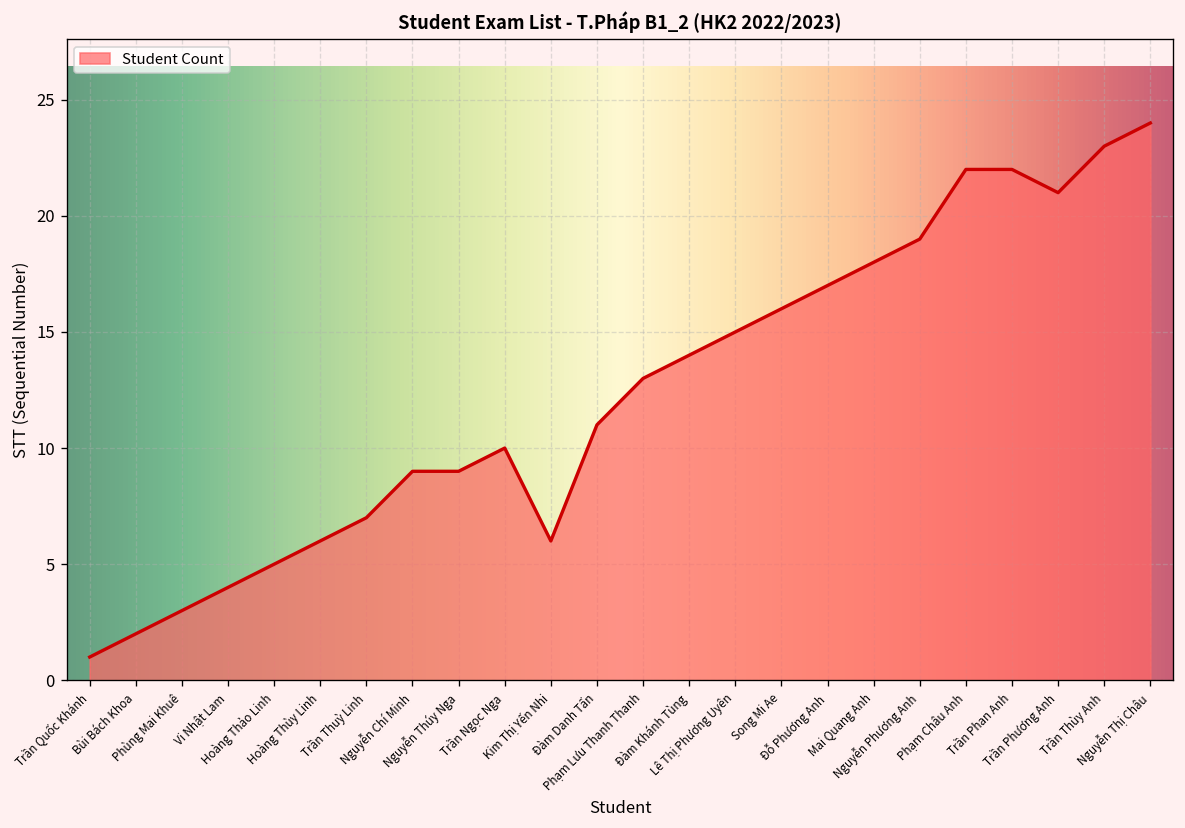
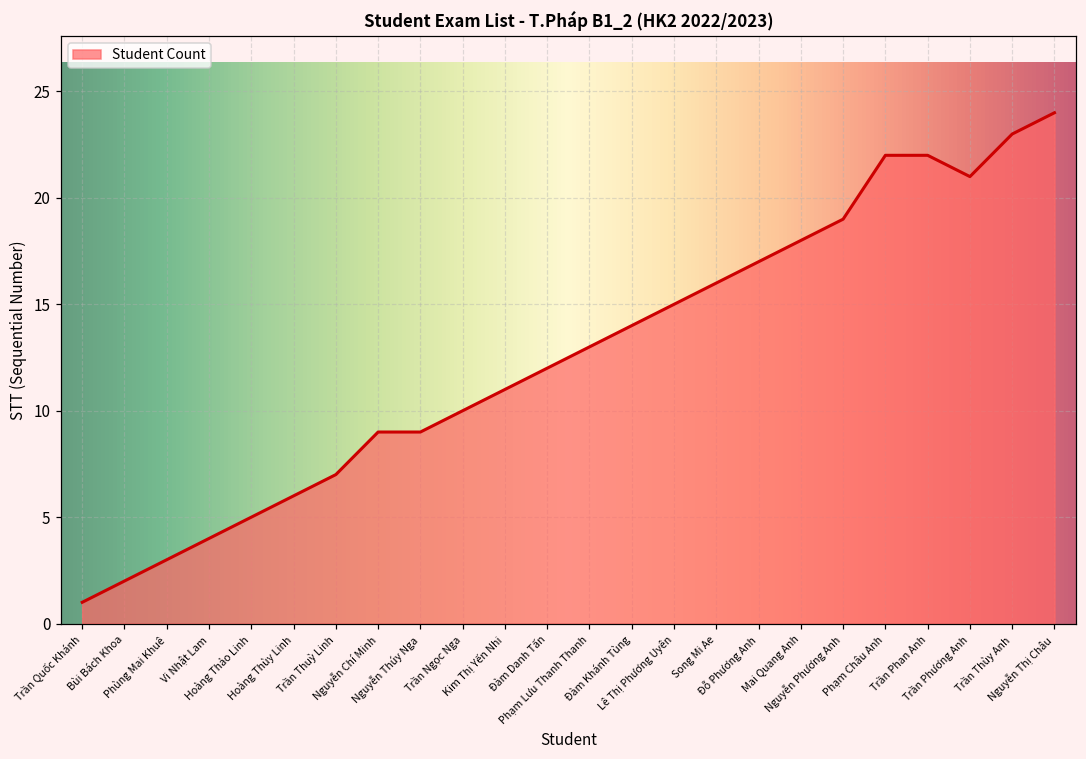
Kim Thị Yến Nhi: 6 -> 11
Đàm Danh Tấn: 11 -> 12
